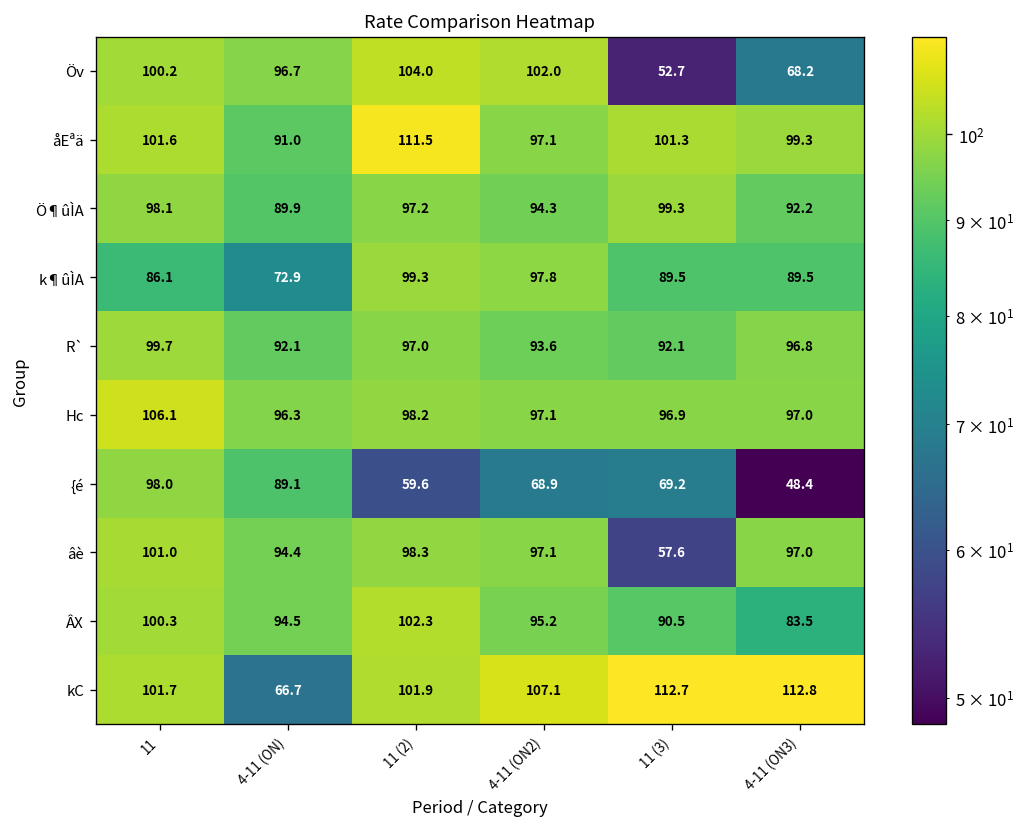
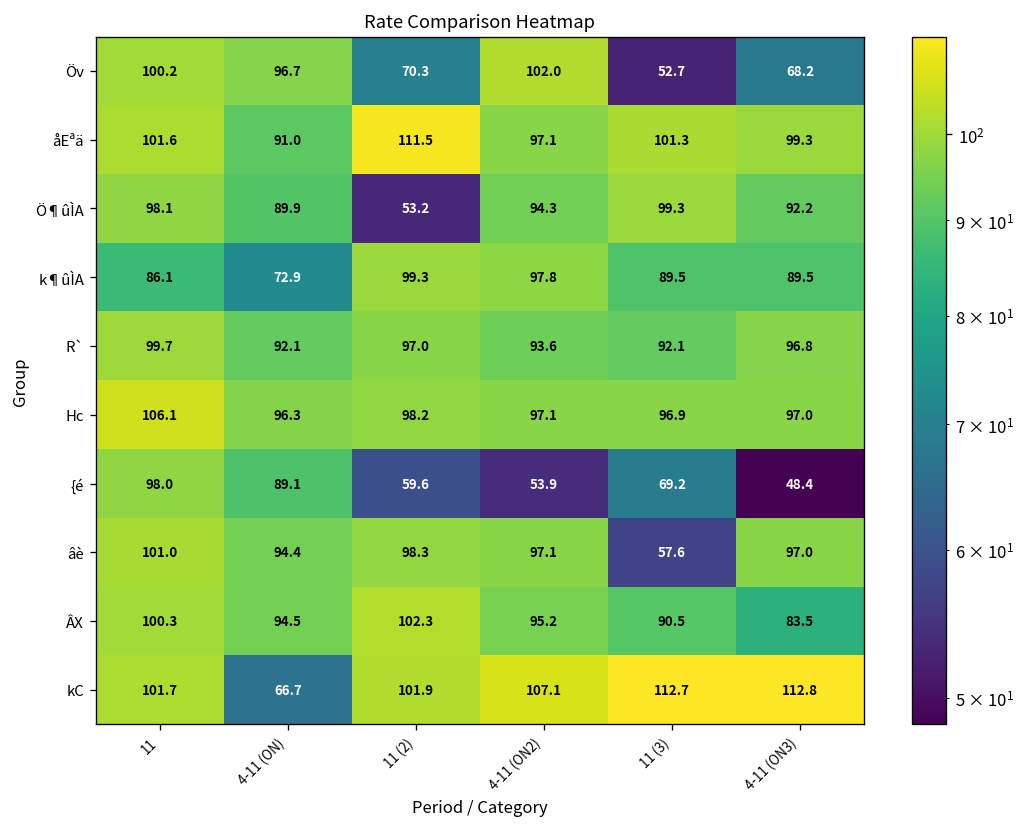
Öv, 11 (2): 104.0 -> 70.3
Ö¶ûÌA, 11 (2): 97.2 -> 53.2
{é, 4-11 (ON2): 68.9 -> 53.9
